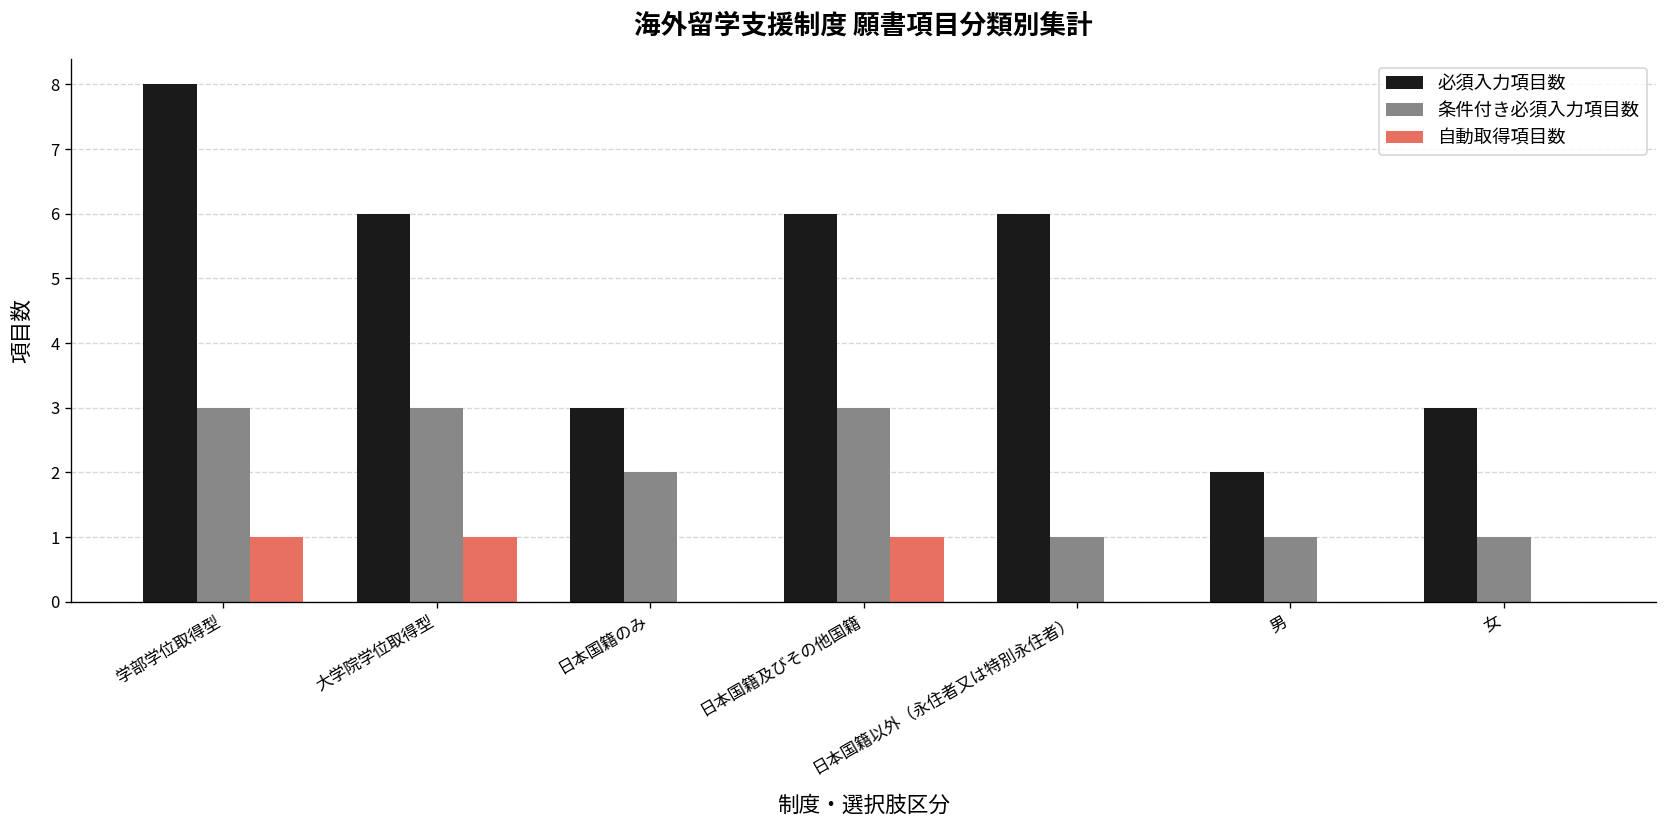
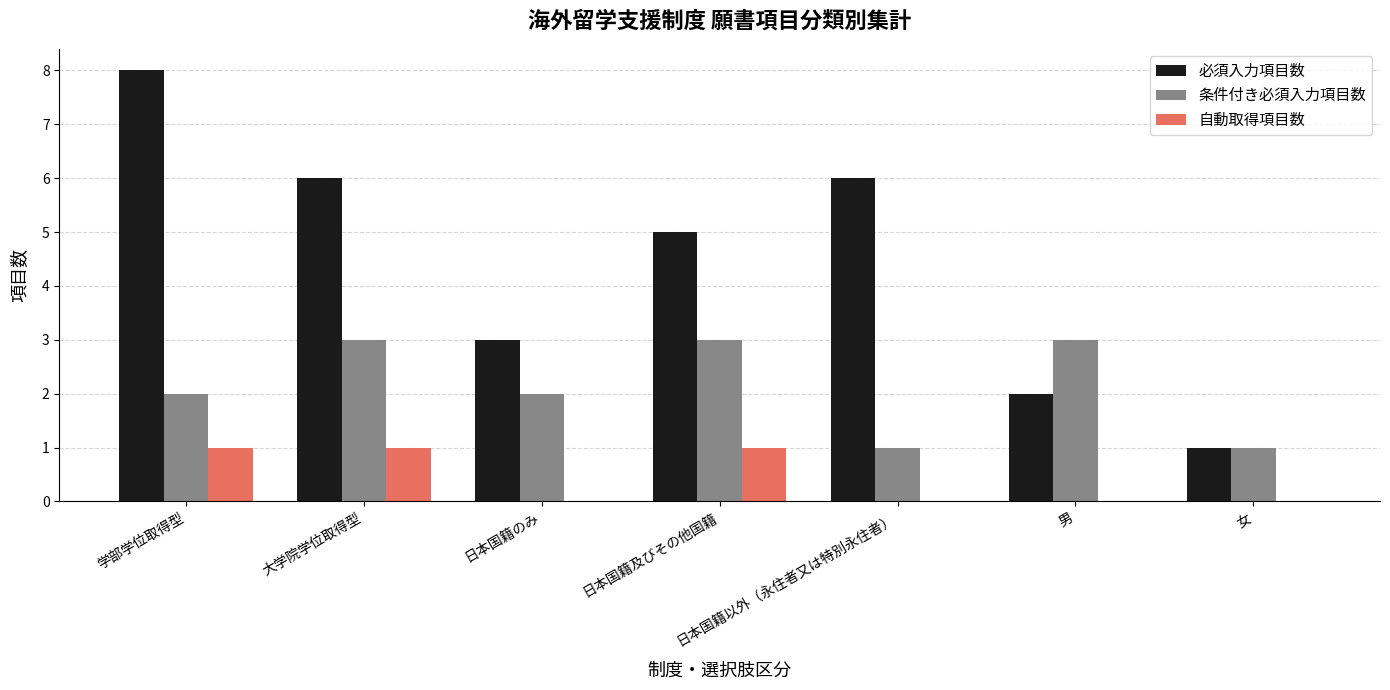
条件付き必須入力項目数, 学部学位取得型: 3 -> 2
必須入力項目数, 日本国籍及びその他国籍: 6 -> 5
条件付き必須入力項目数, 男: 1 -> 3
必須入力項目数, 女: 3 -> 1
